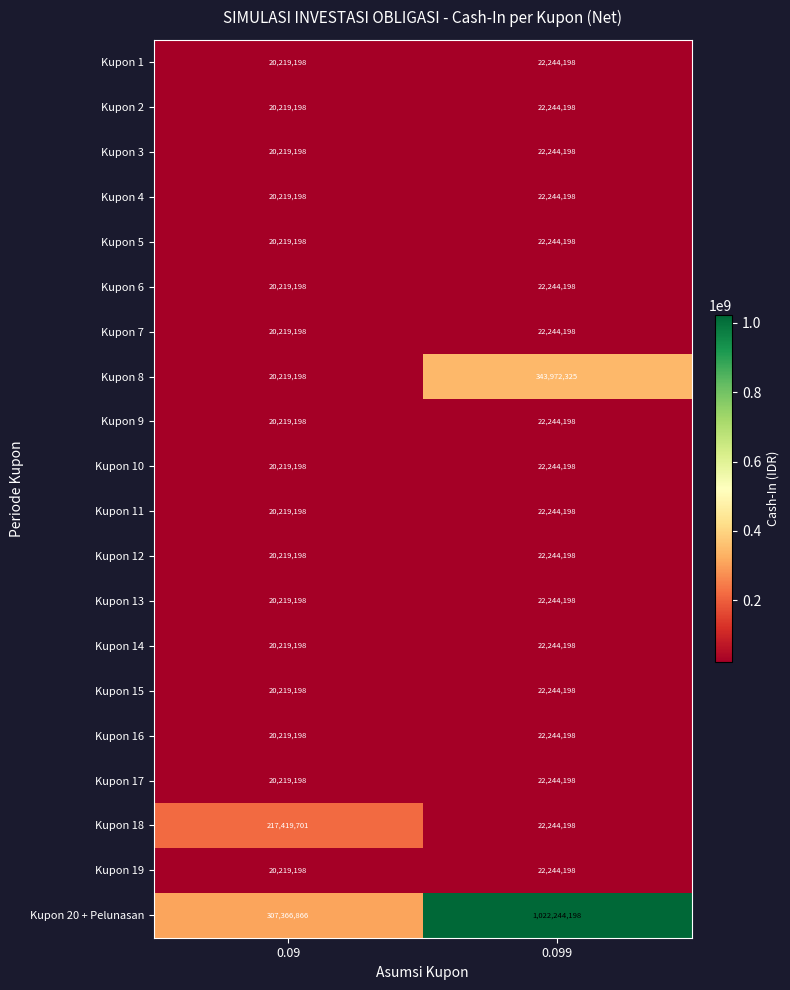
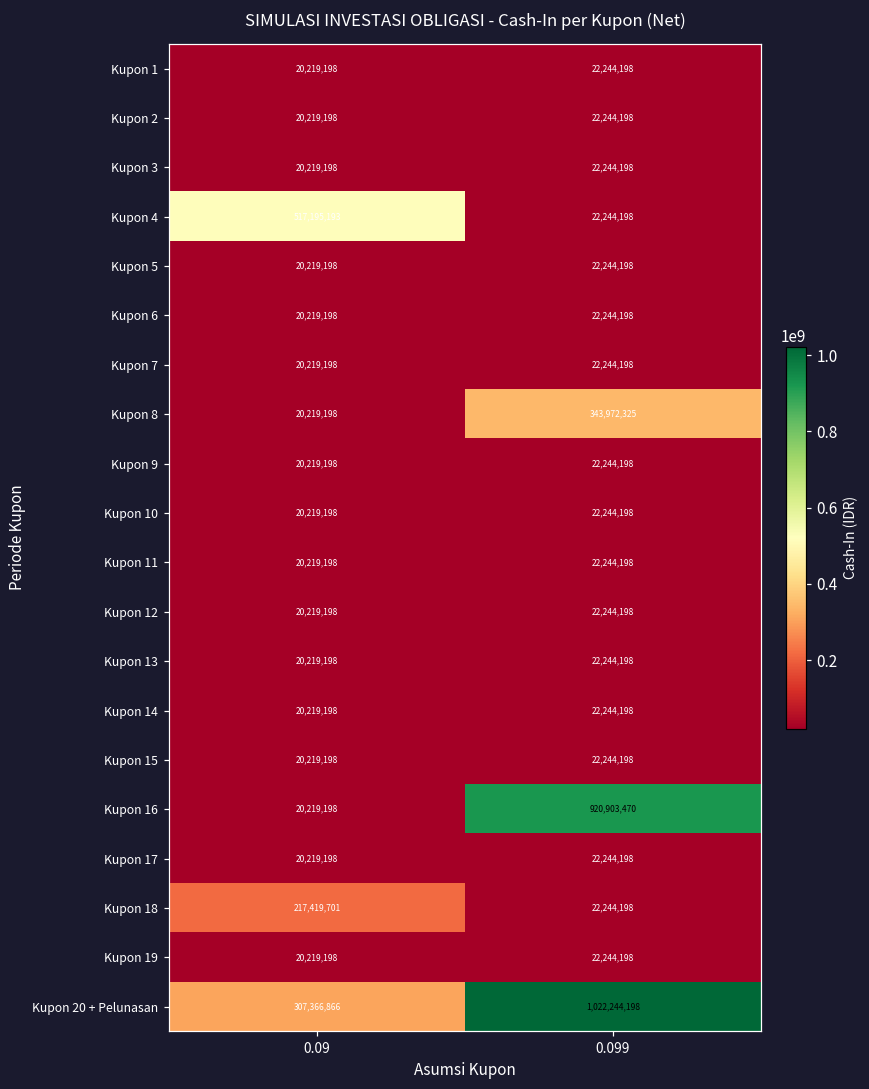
Kupon 4, 0.09: 20,219,198 -> 517,195,193
Kupon 16, 0.099: 22,244,198 -> 920,903,470
